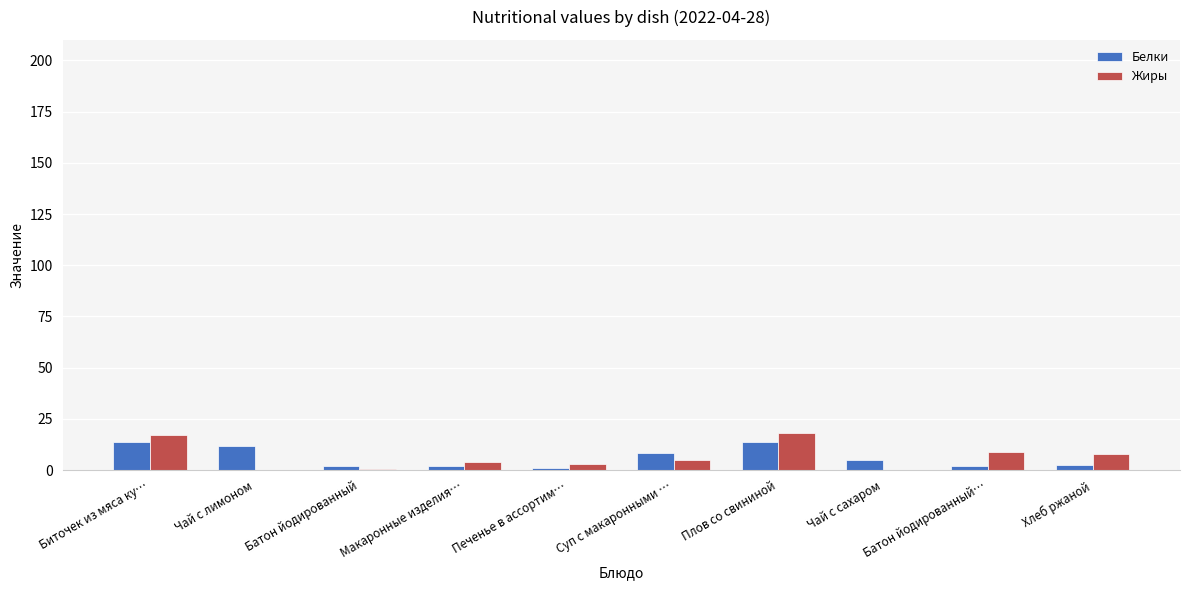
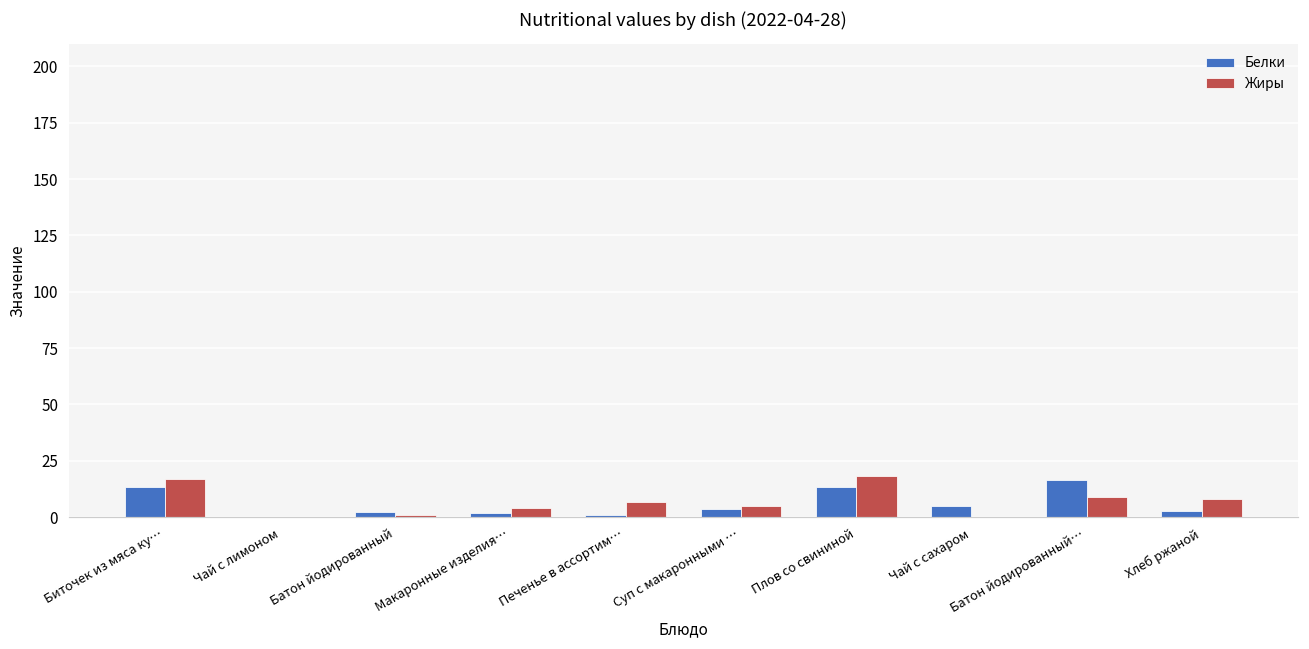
Белки, Чай с лимоном: 12 -> 0
Жиры, Печенье в ассортим…: 3 -> 7
Белки, Суп с макаронными …: 8 -> 4
Белки, Батон йодированный…: 2 -> 17
